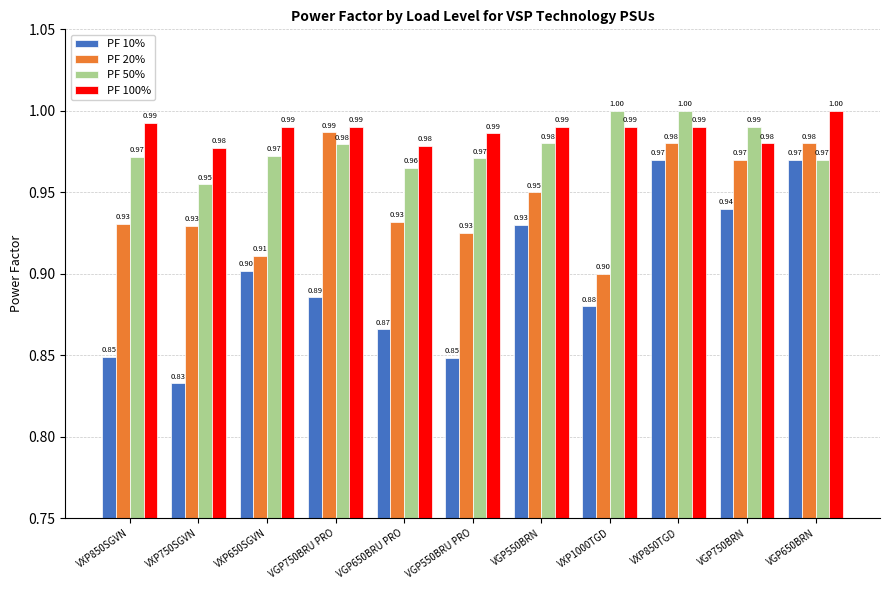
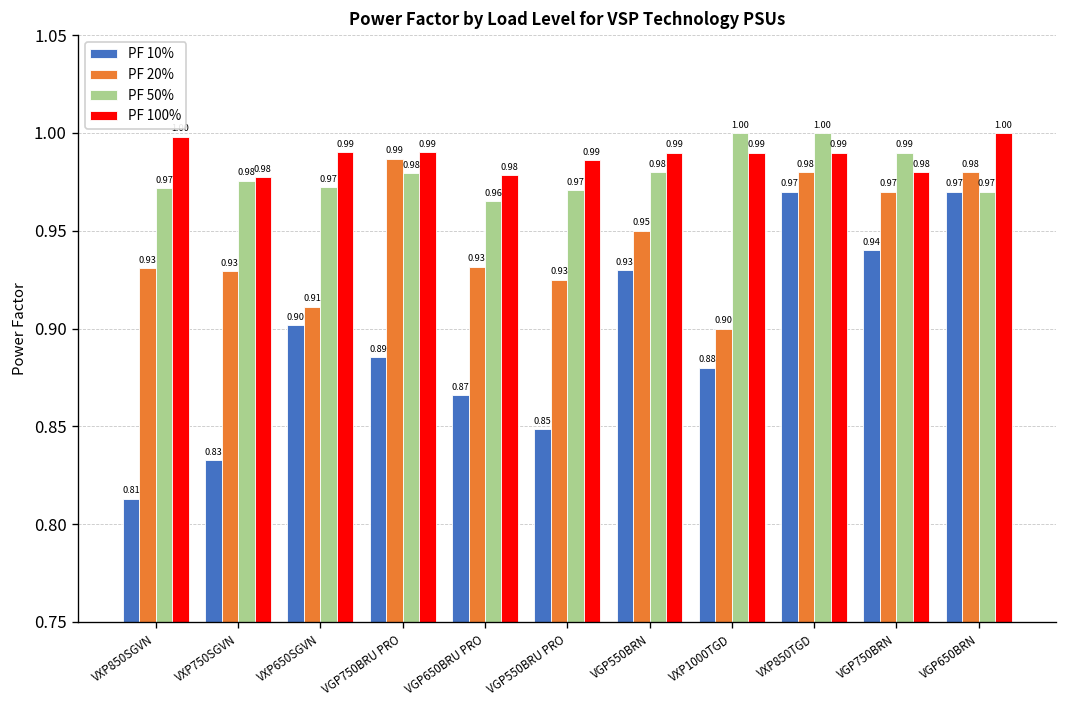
PF 10%, VXP850SGVN: 0.85 -> 0.81
PF 100%, VXP850SGVN: 0.99 -> 1.00
PF 50%, VXP750SGVN: 0.95 -> 0.98
